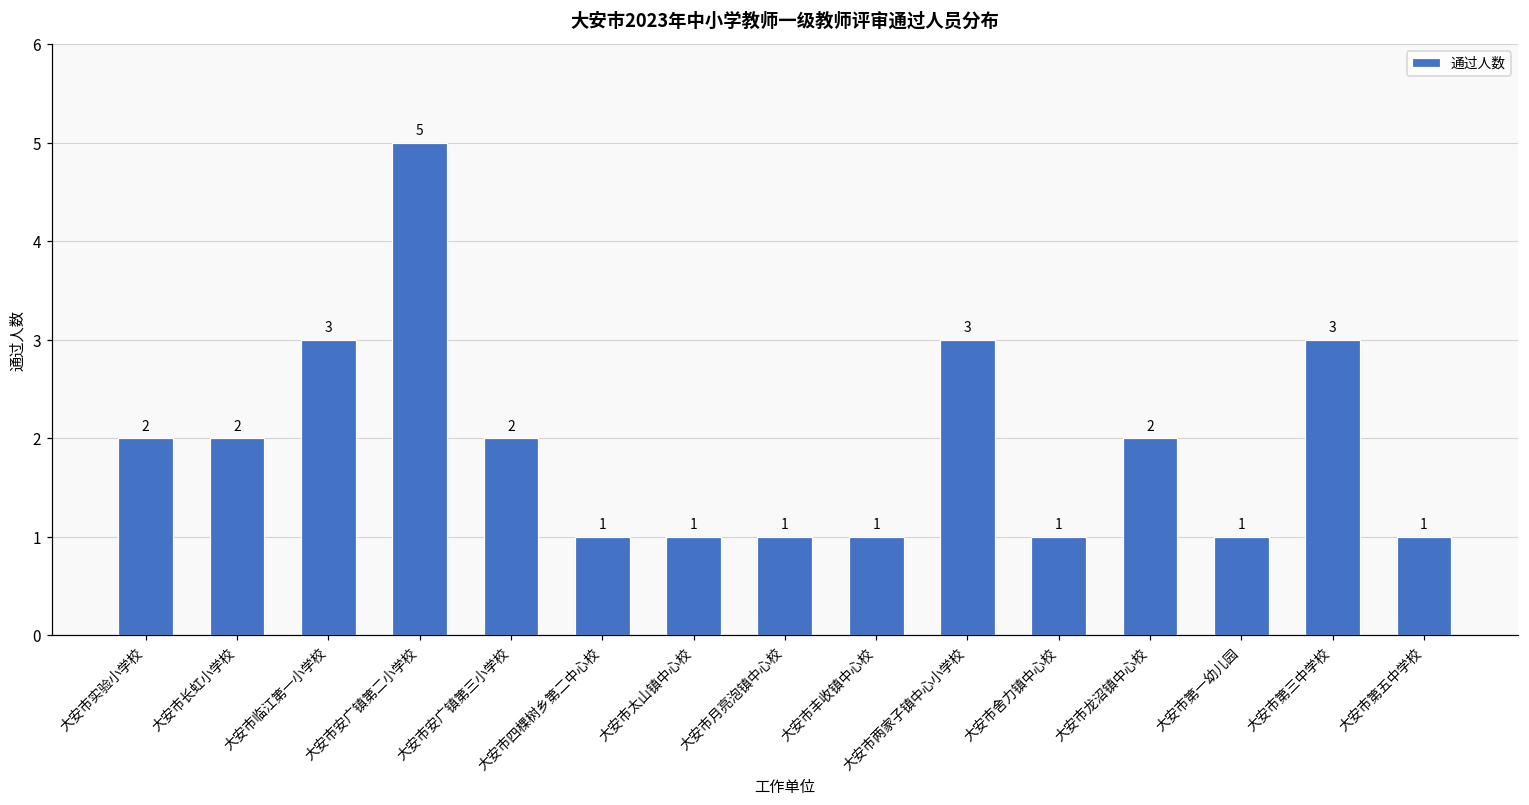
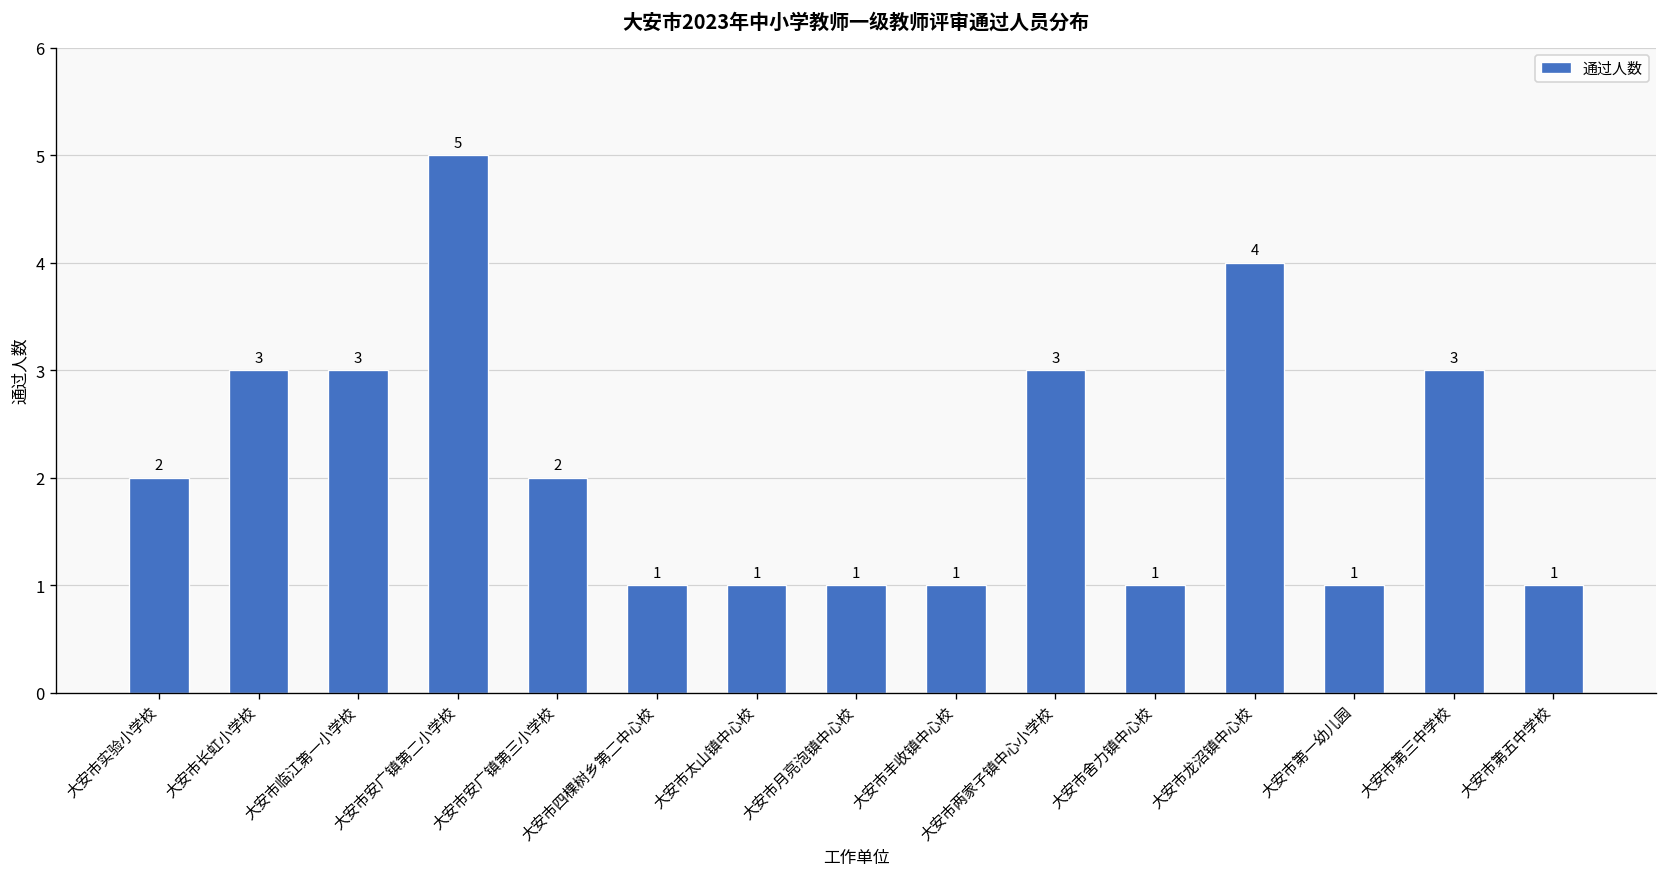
大安市长虹小学校: 2 -> 3
大安市龙沼镇中心校: 2 -> 4
